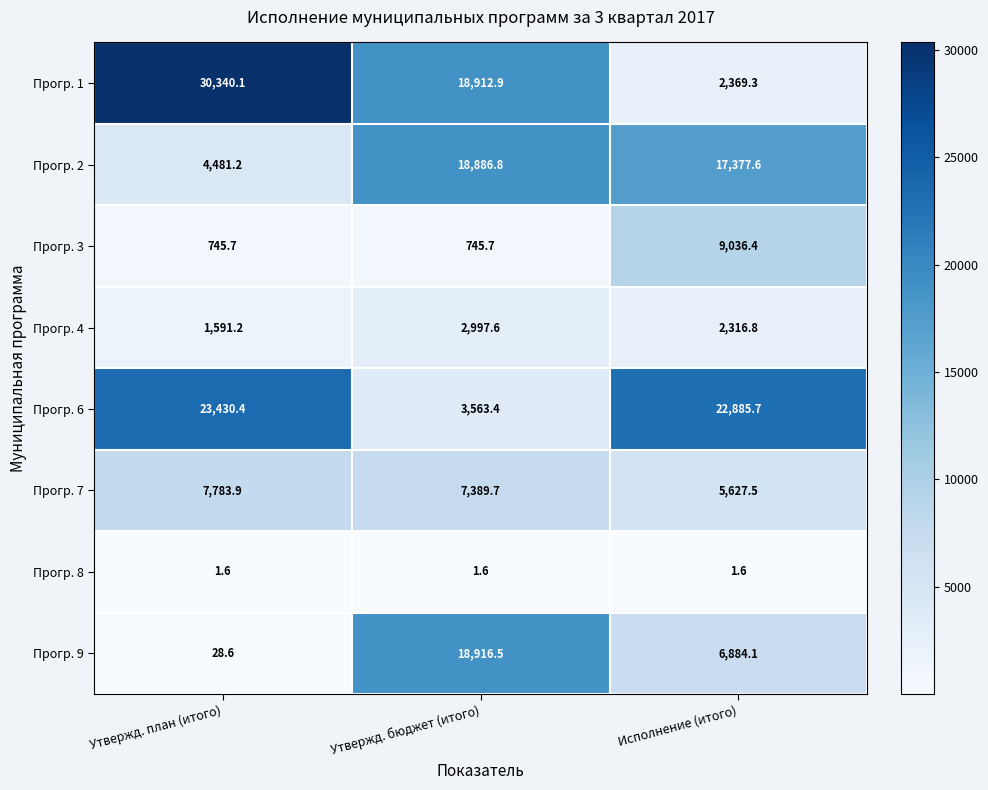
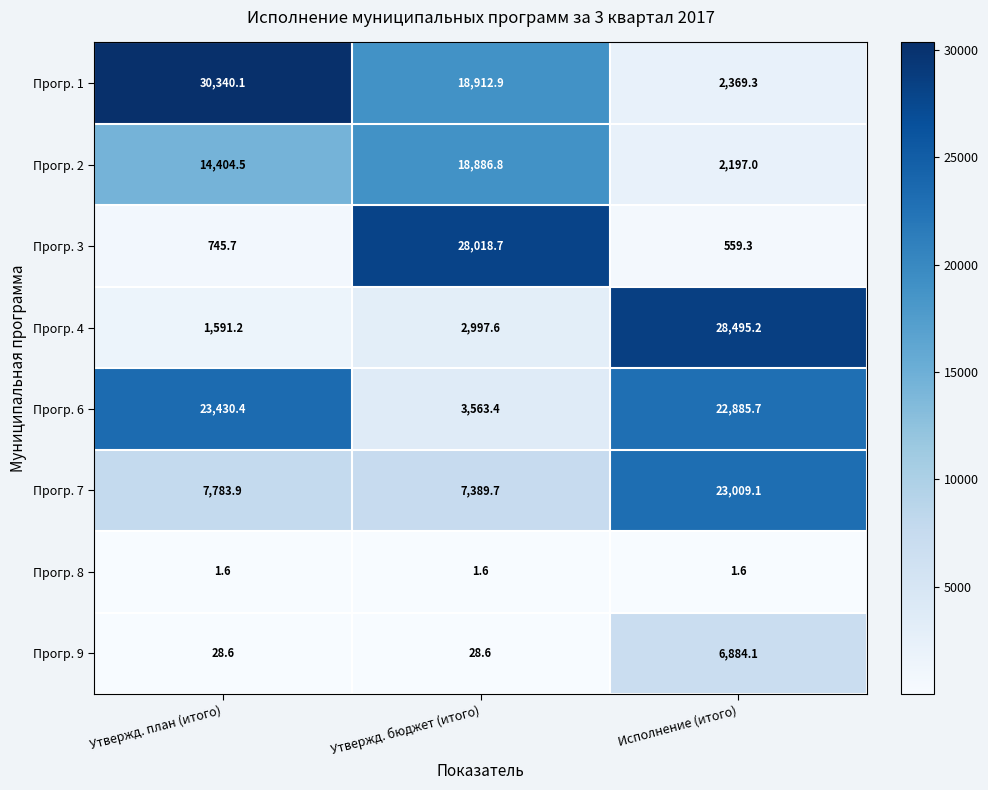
Прогр. 2, Утвержд. план (итого): 4,481.2 -> 14,404.5
Прогр. 2, Исполнение (итого): 17,377.6 -> 2,197.0
Прогр. 3, Утвержд. бюджет (итого): 745.7 -> 28,018.7
Прогр. 3, Исполнение (итого): 9,036.4 -> 559.3
Прогр. 4, Исполнение (итого): 2,316.8 -> 28,495.2
Прогр. 7, Исполнение (итого): 5,627.5 -> 23,009.1
Прогр. 9, Утвержд. бюджет (итого): 18,916.5 -> 28.6
